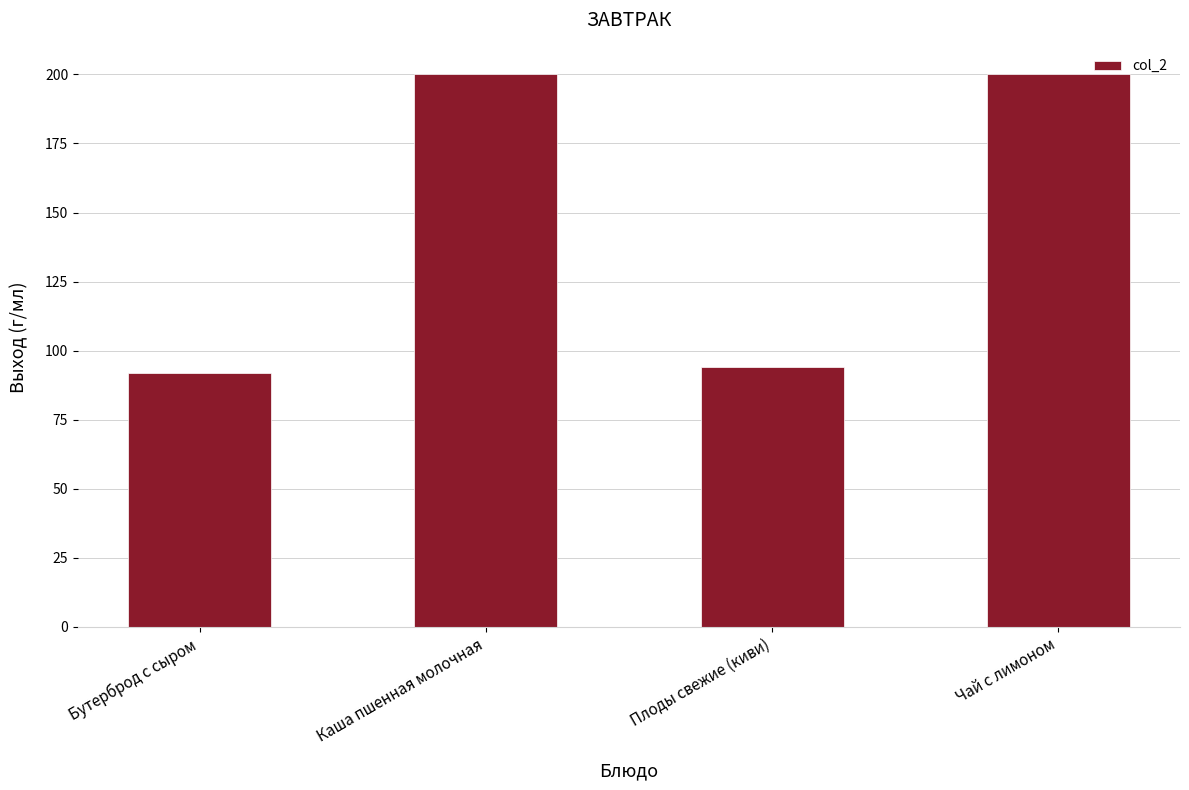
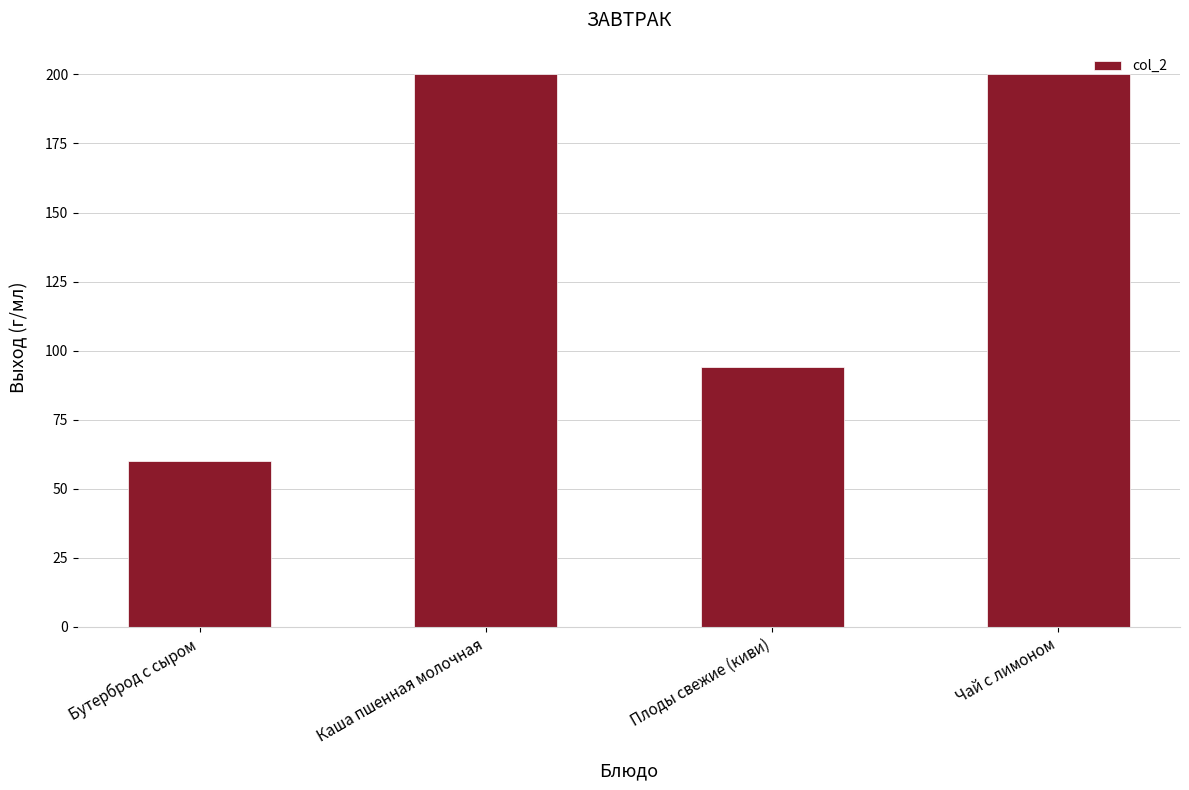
Бутерброд с сыром: 92 -> 60
